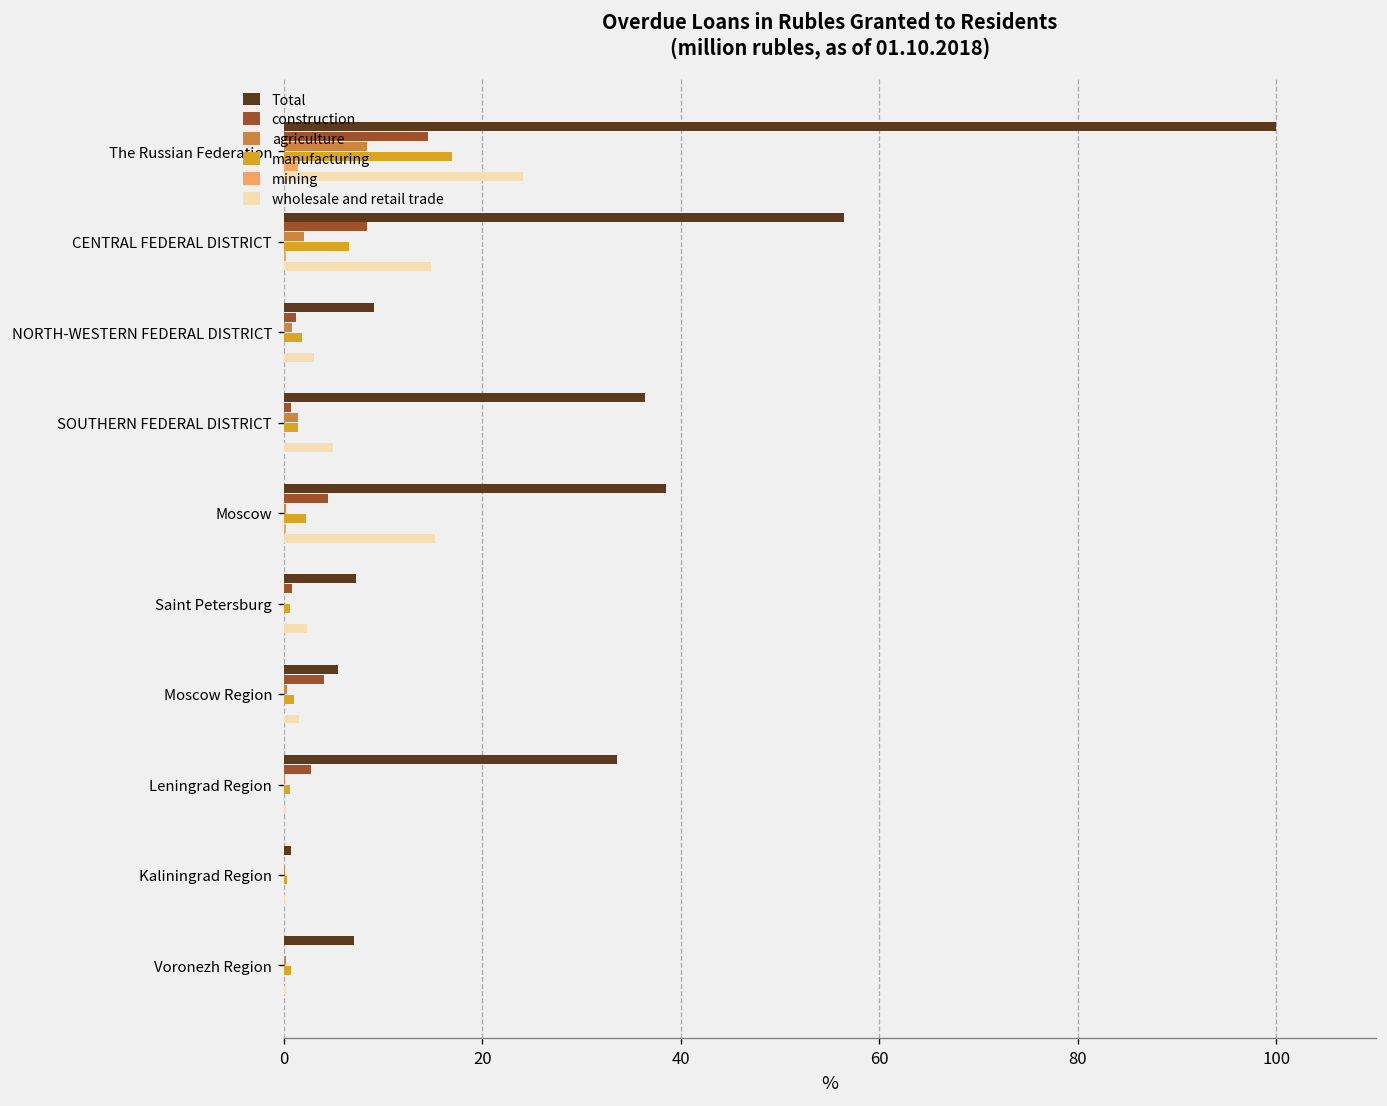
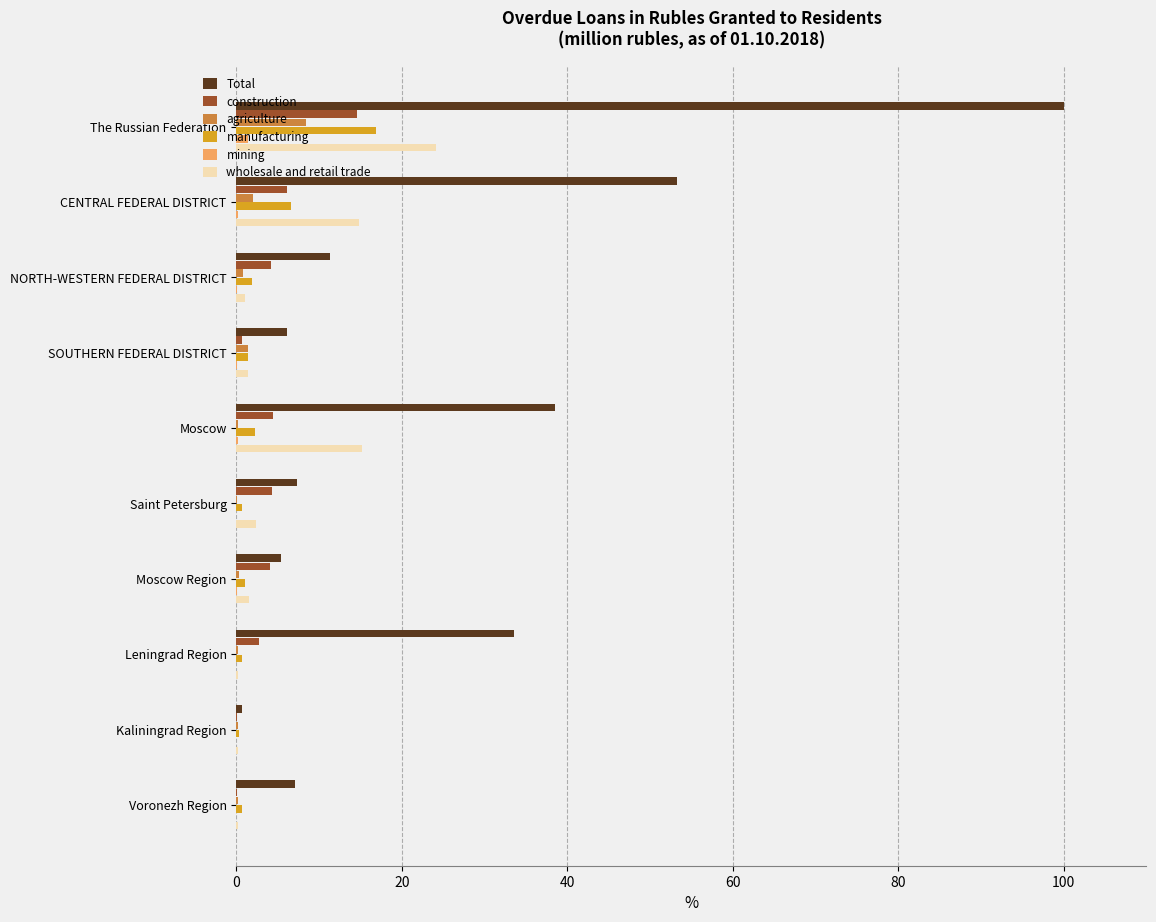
Total, CENTRAL FEDERAL DISTRICT: 56 -> 53
construction, CENTRAL FEDERAL DISTRICT: 8 -> 6
Total, NORTH-WESTERN FEDERAL DISTRICT: 9 -> 11
construction, NORTH-WESTERN FEDERAL DISTRICT: 1 -> 4
wholesale and retail trade, NORTH-WESTERN FEDERAL DISTRICT: 3 -> 1
Total, SOUTHERN FEDERAL DISTRICT: 36 -> 6
wholesale and retail trade, SOUTHERN FEDERAL DISTRICT: 5 -> 1
construction, Saint Petersburg: 1 -> 4
